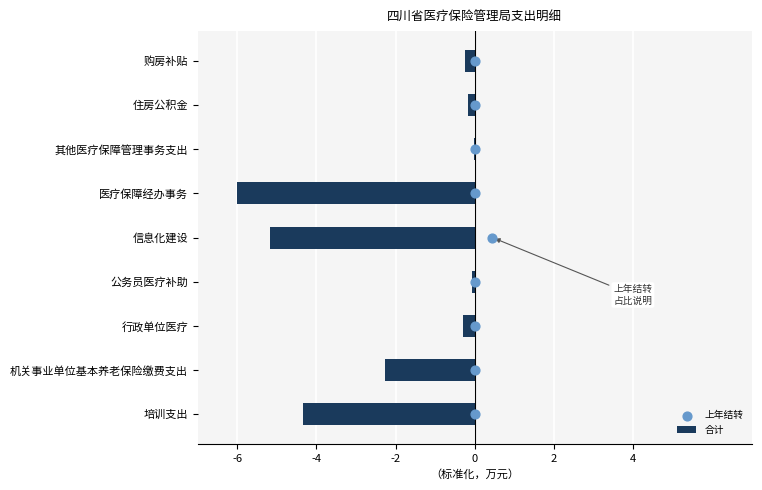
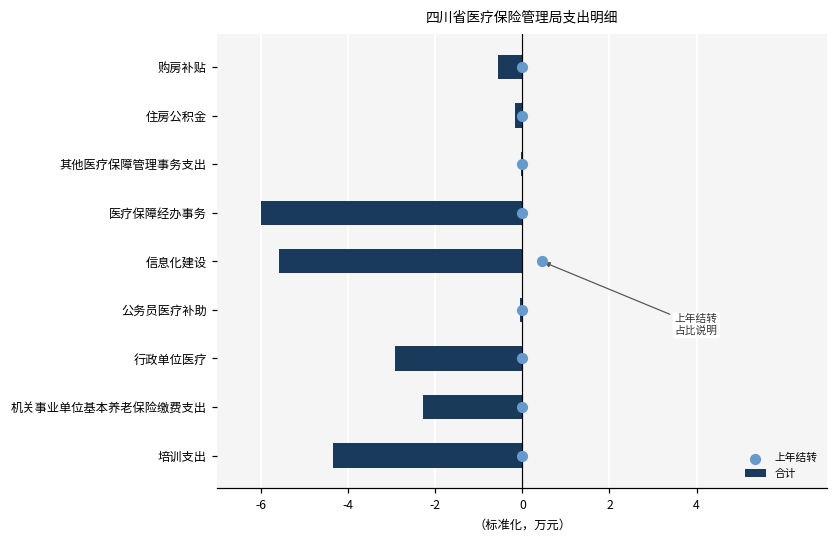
合计, 购房补贴: -0.3 -> -0.6
合计, 信息化建设: -5.2 -> -5.6
合计, 行政单位医疗: -0.3 -> -2.9
